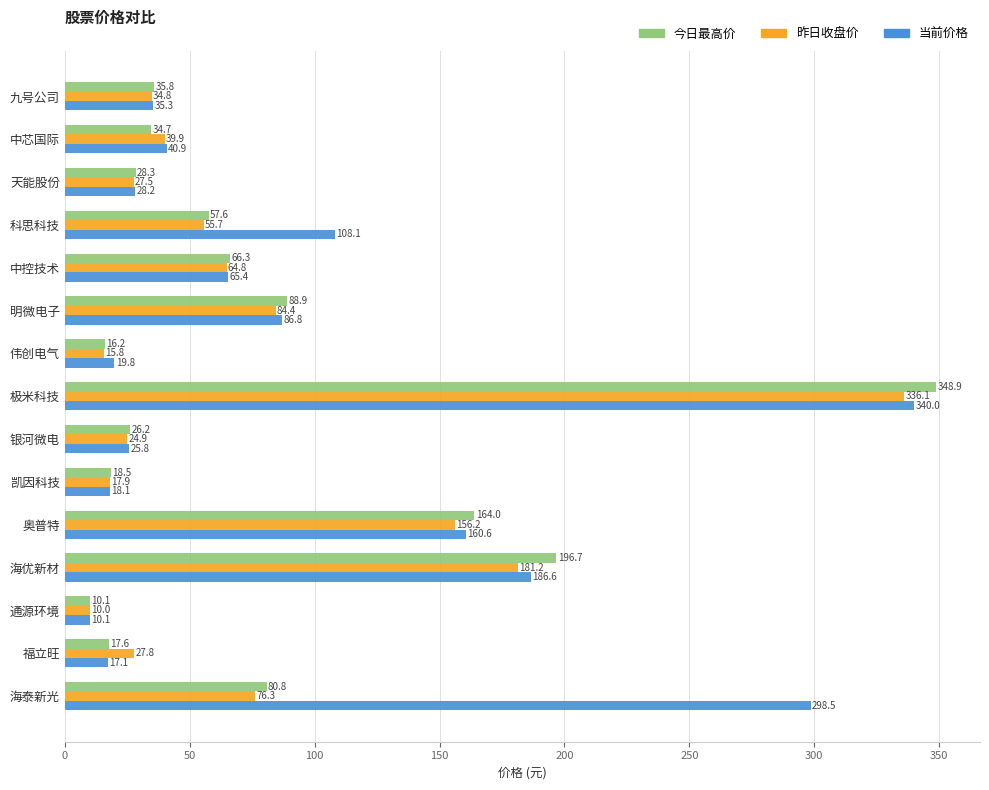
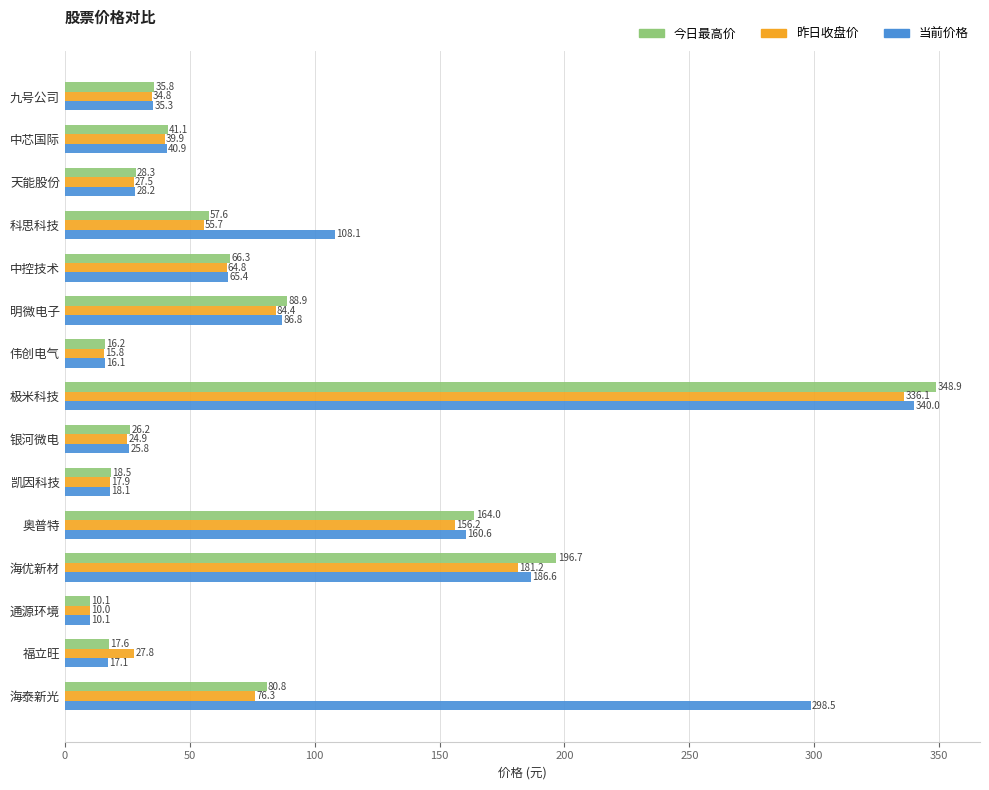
今日最高价, 中芯国际: 34.7 -> 41.1
当前价格, 伟创电气: 19.8 -> 16.1
